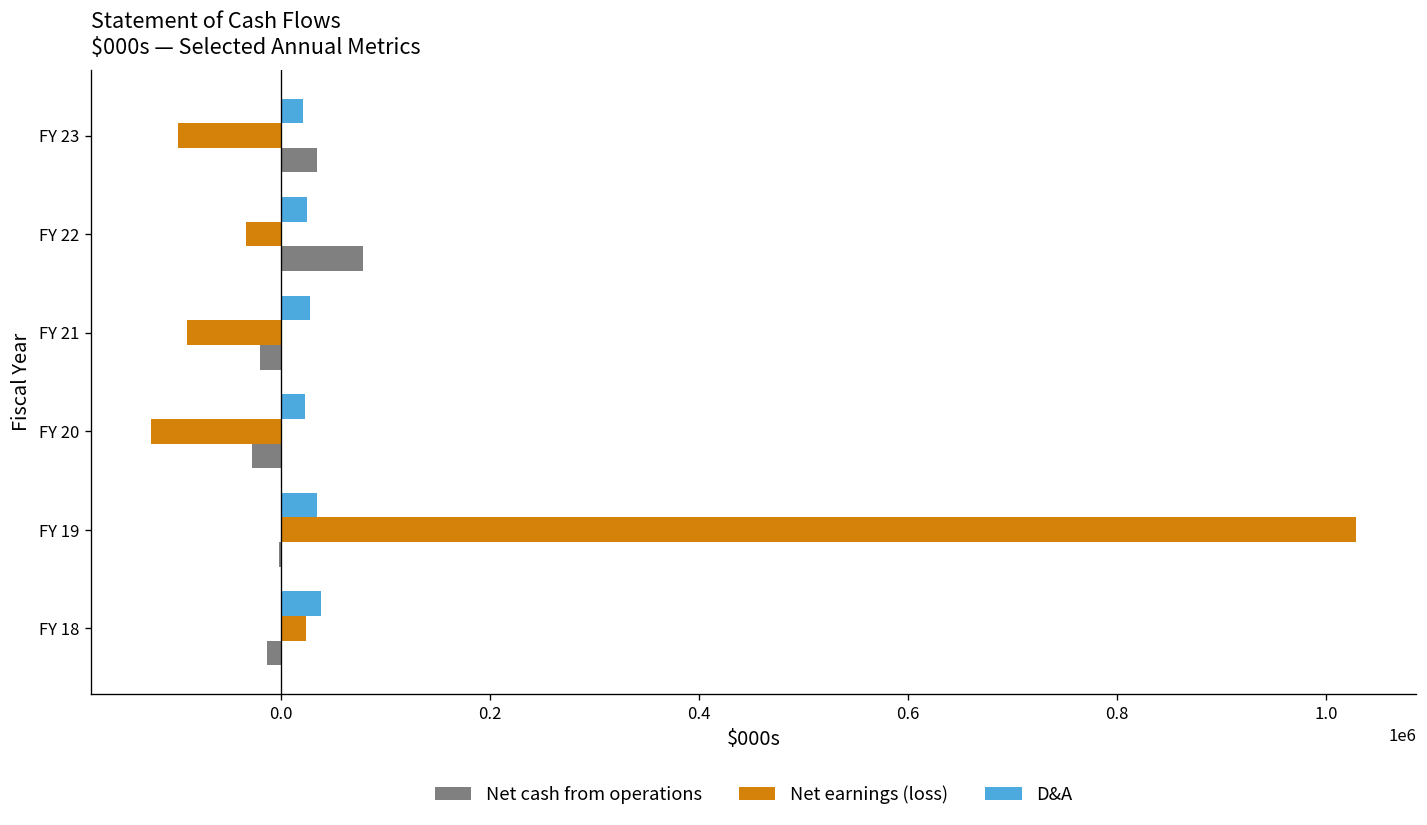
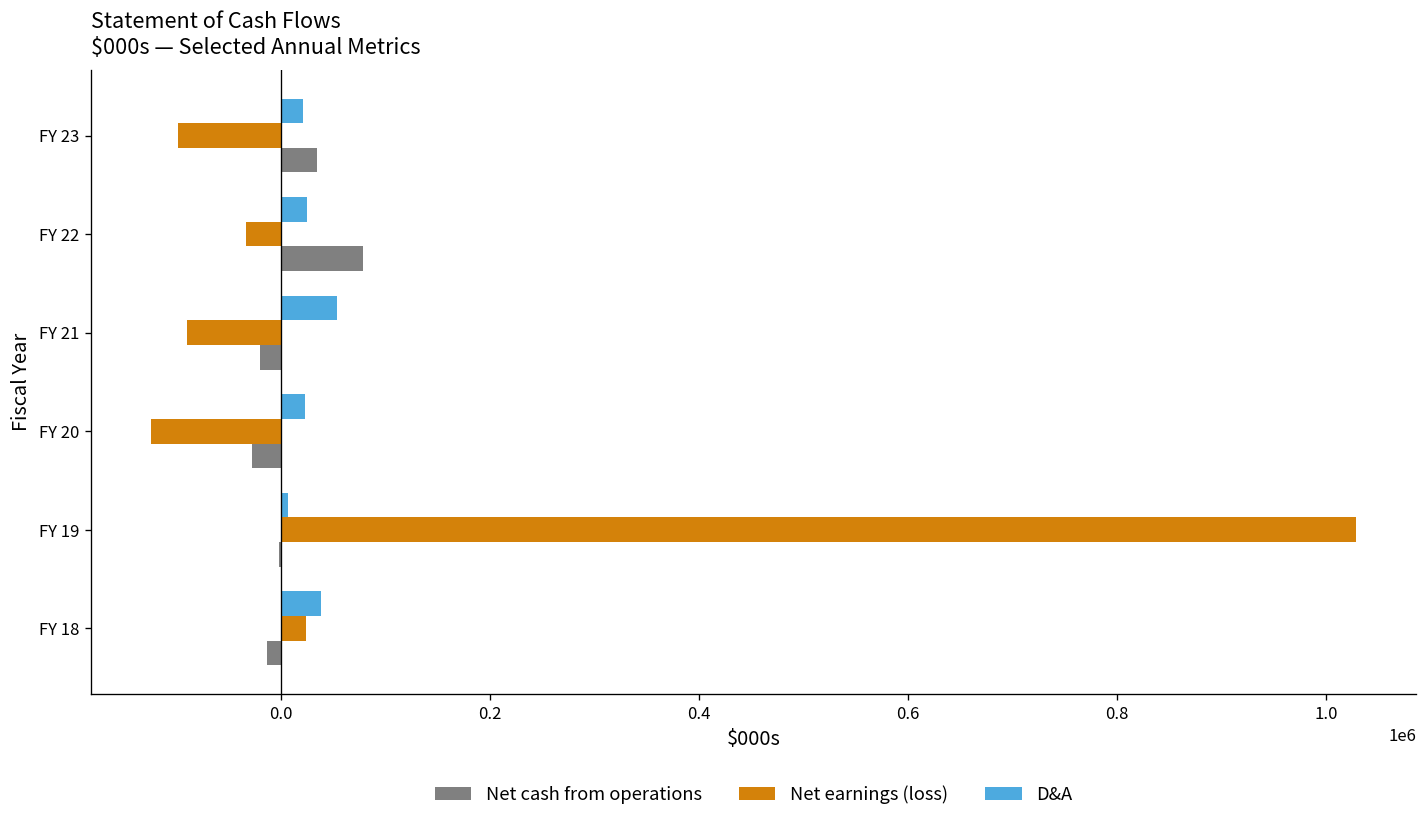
D&A, FY 21: 30000 -> 50000
D&A, FY 19: 30000 -> 10000
